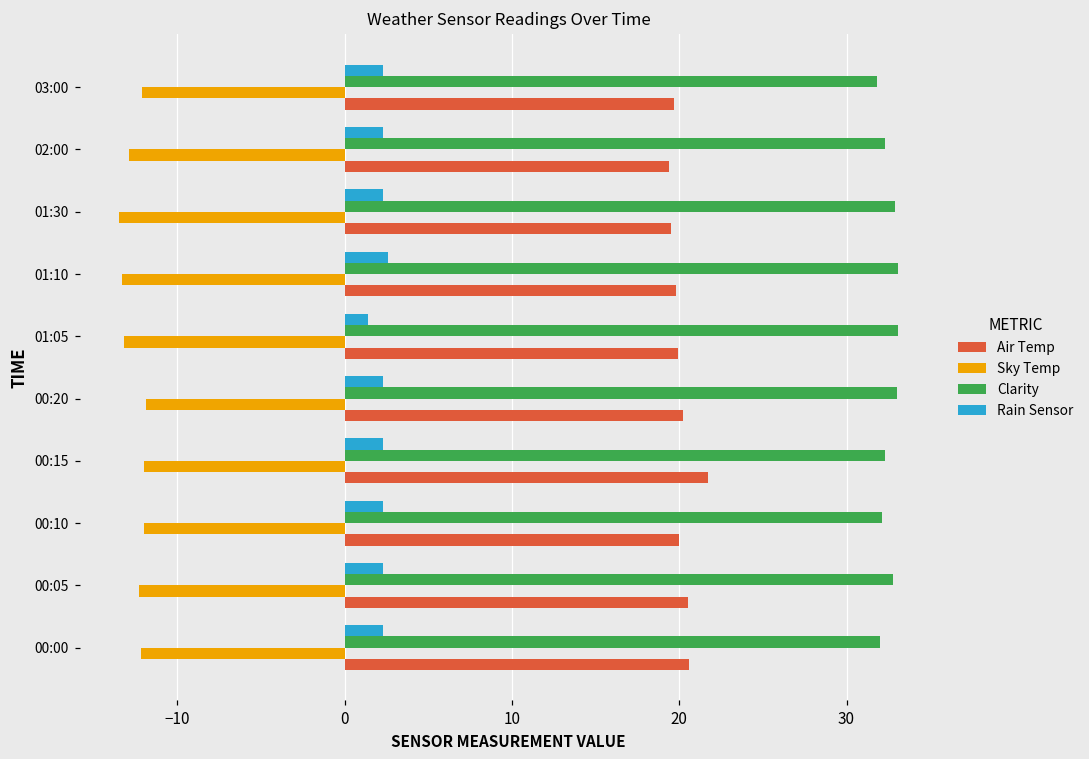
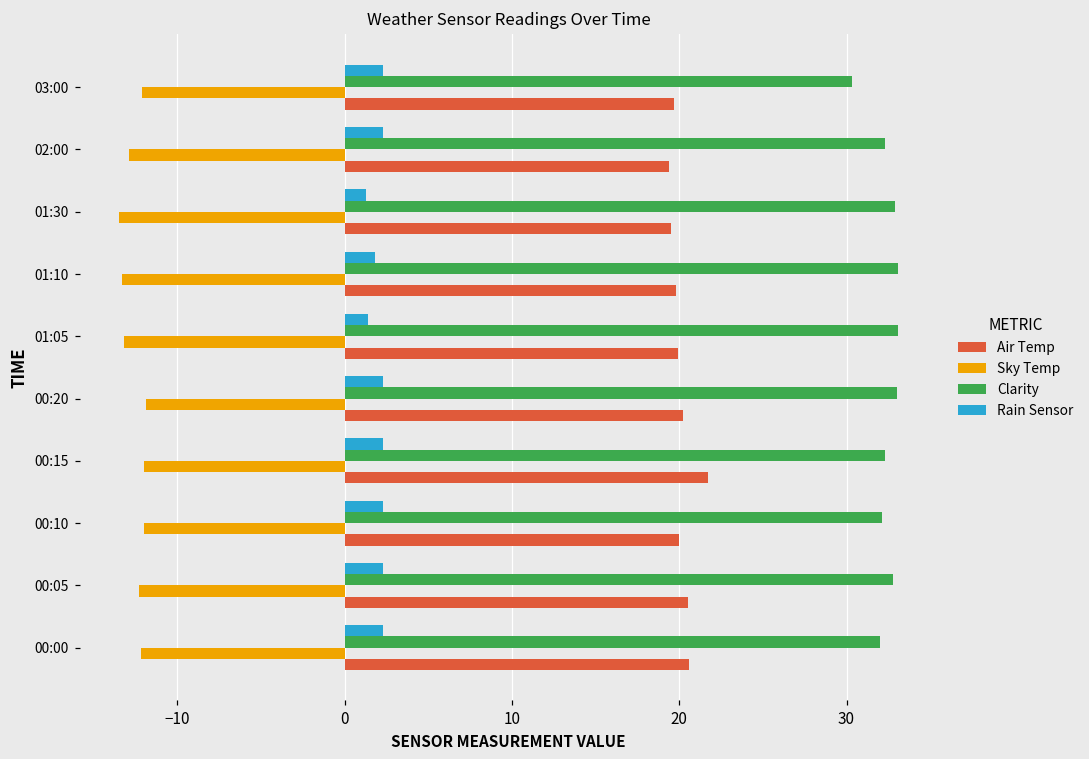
Clarity, 03:00: 31.8 -> 30.3
Rain Sensor, 01:30: 2.3 -> 1.3
Rain Sensor, 01:10: 2.6 -> 1.8
